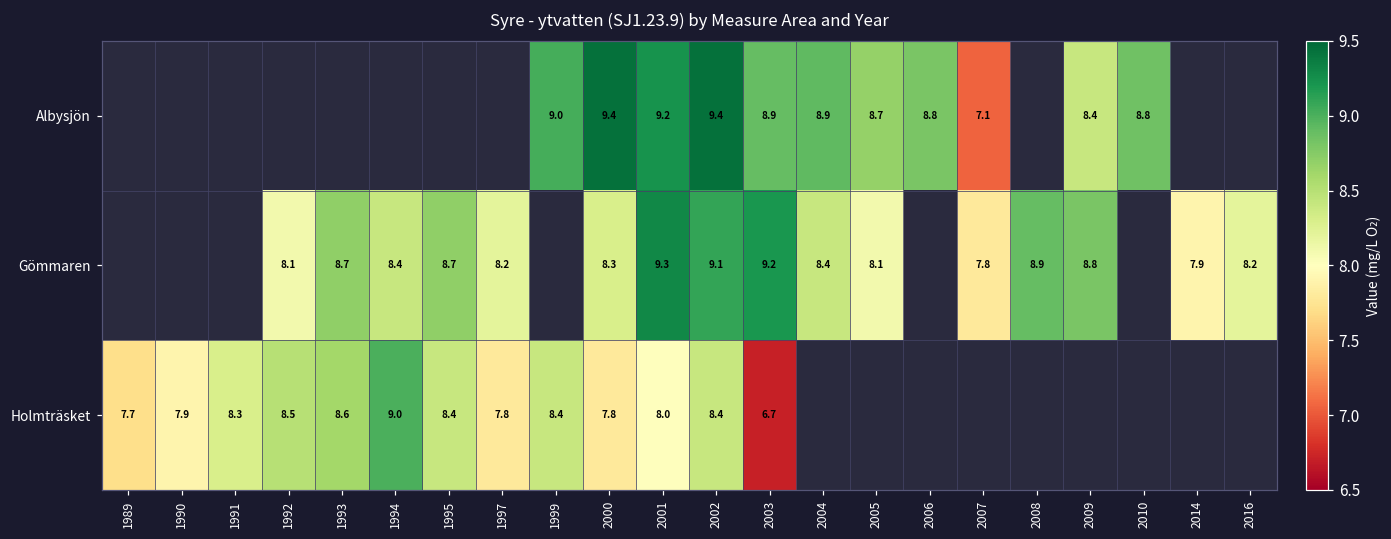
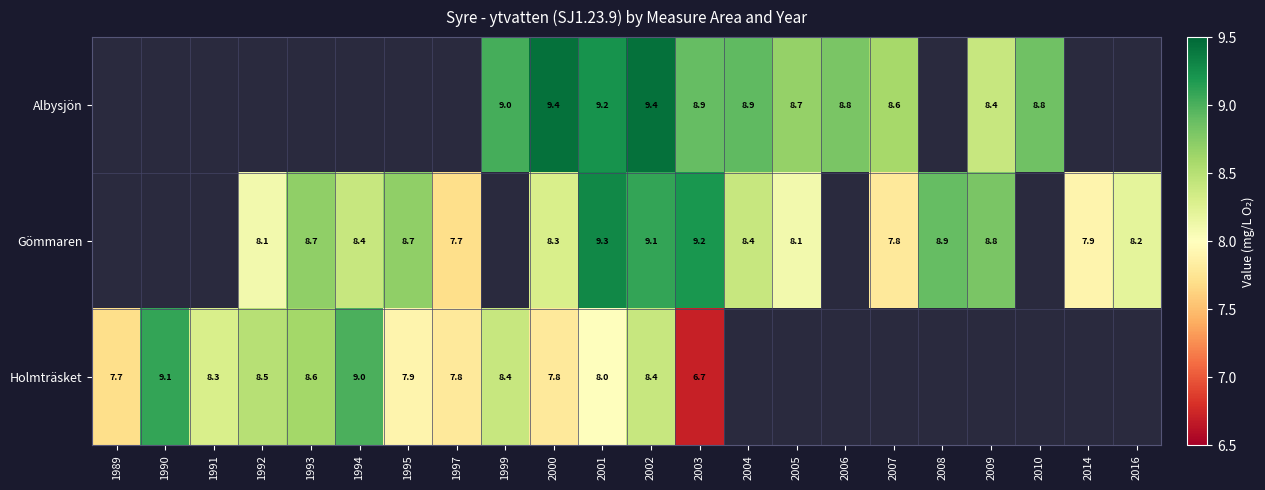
Albysjön, 2007: 7.1 -> 8.6
Gömmaren, 1997: 8.2 -> 7.7
Holmträsket, 1990: 7.9 -> 9.1
Holmträsket, 1995: 8.4 -> 7.9
